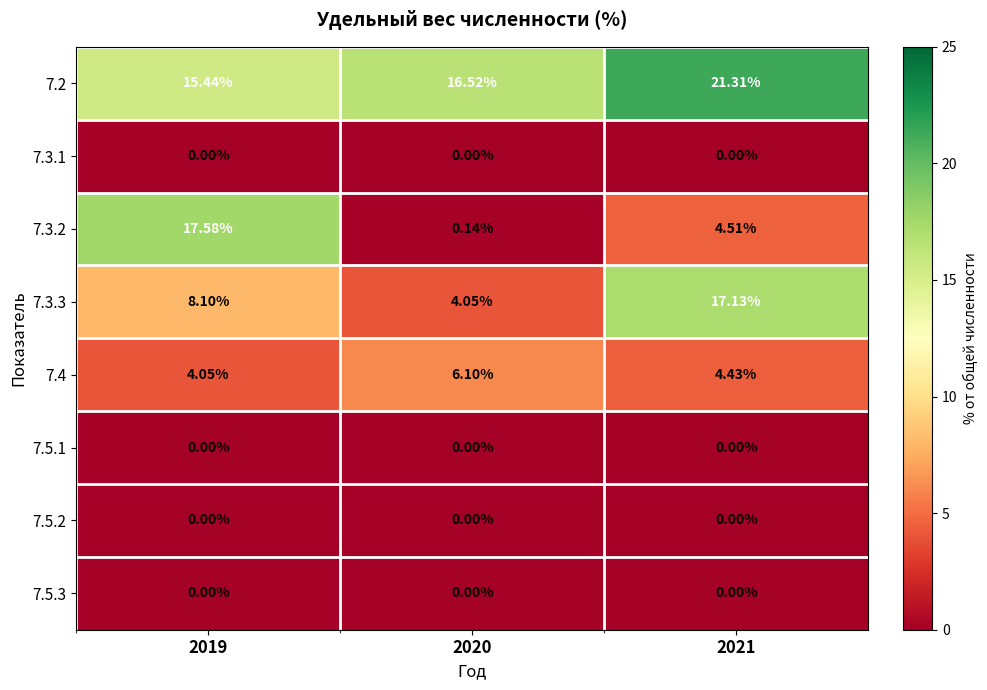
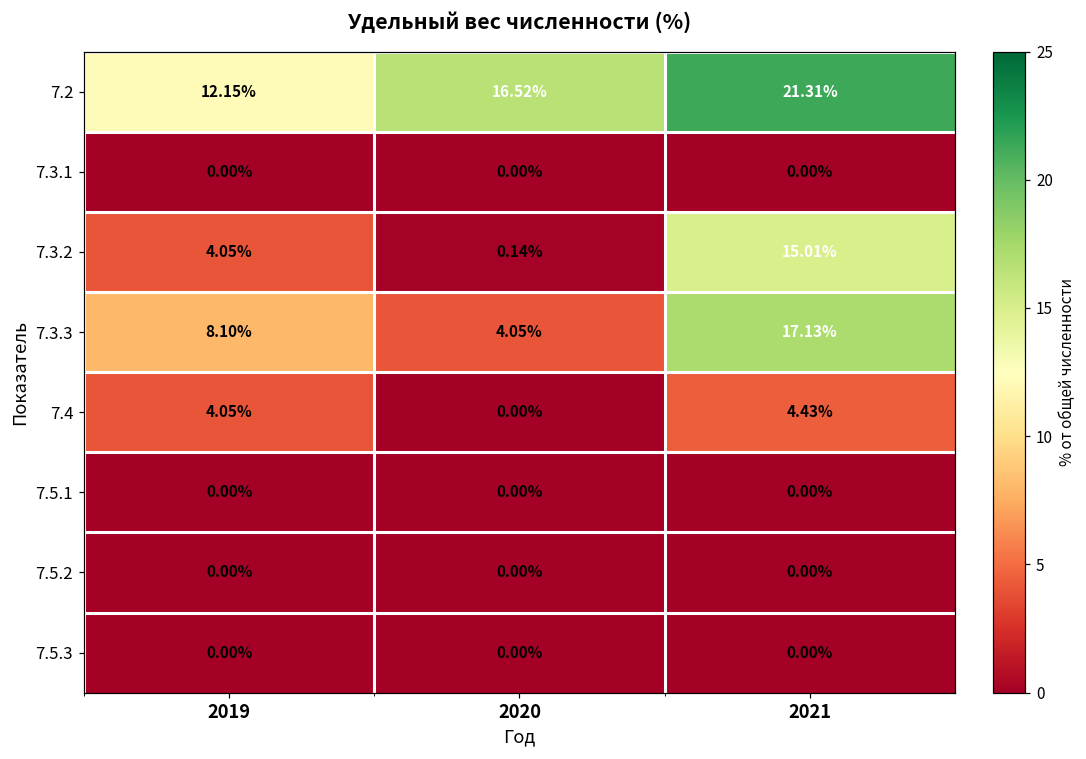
7.2, 2019: 15.44% -> 12.15%
7.3.2, 2019: 17.58% -> 4.05%
7.3.2, 2021: 4.51% -> 15.01%
7.4, 2020: 6.10% -> 0.00%
